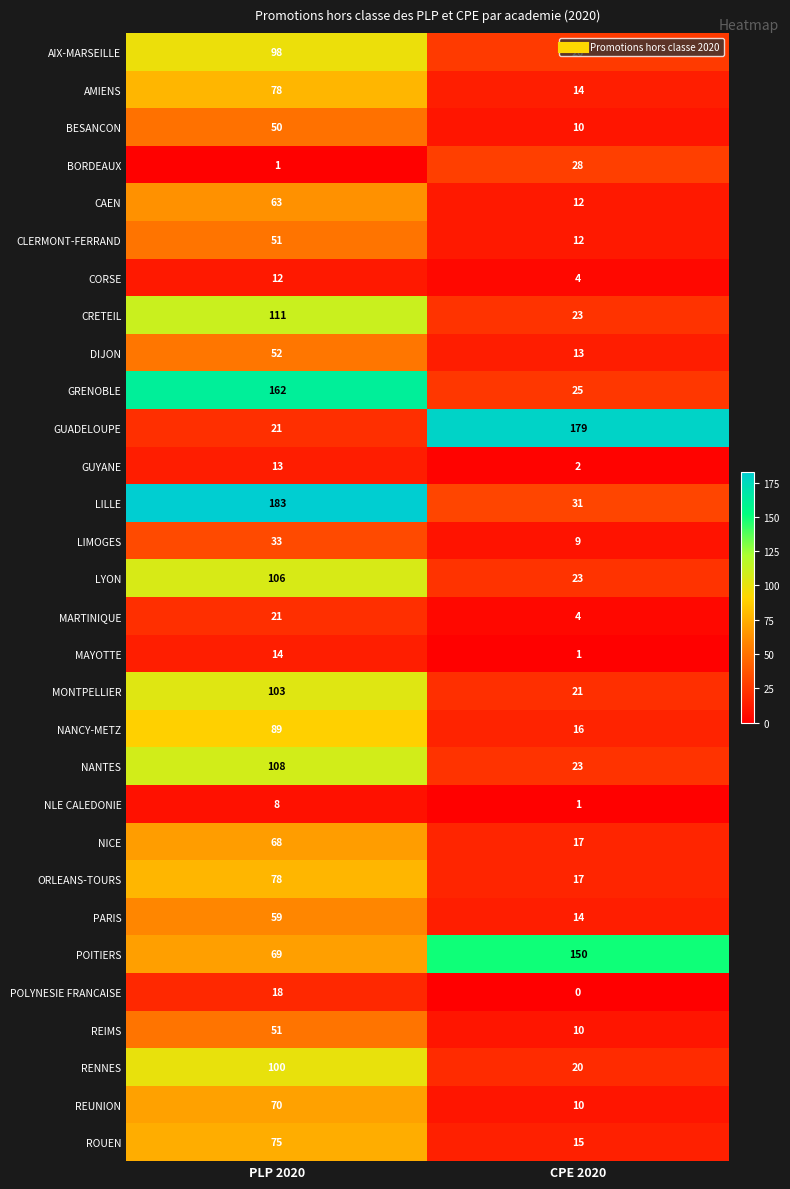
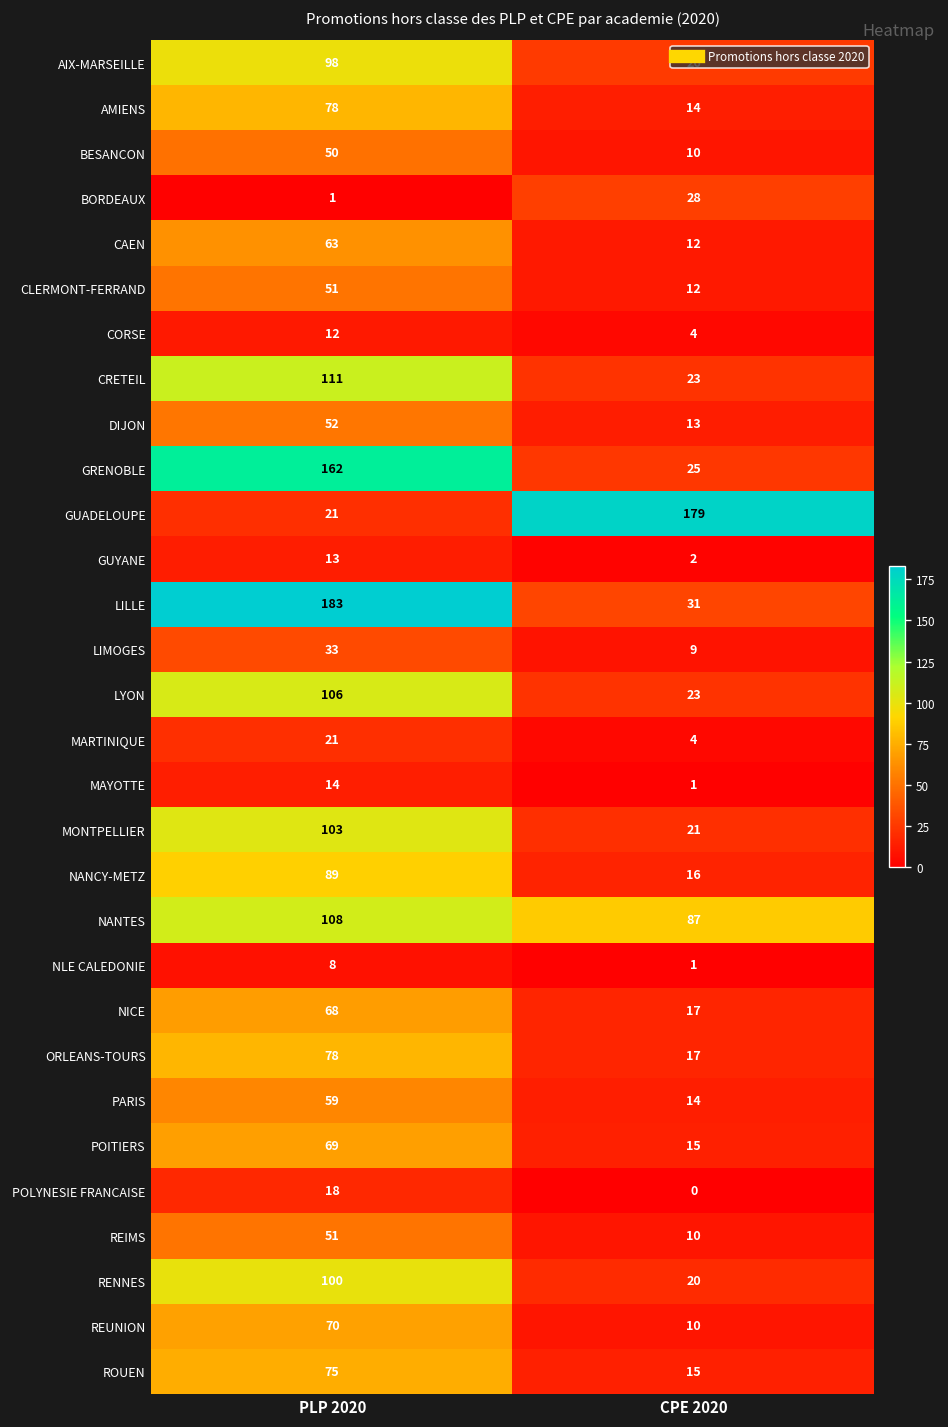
NANTES, CPE 2020: 23 -> 87
POITIERS, CPE 2020: 150 -> 15
